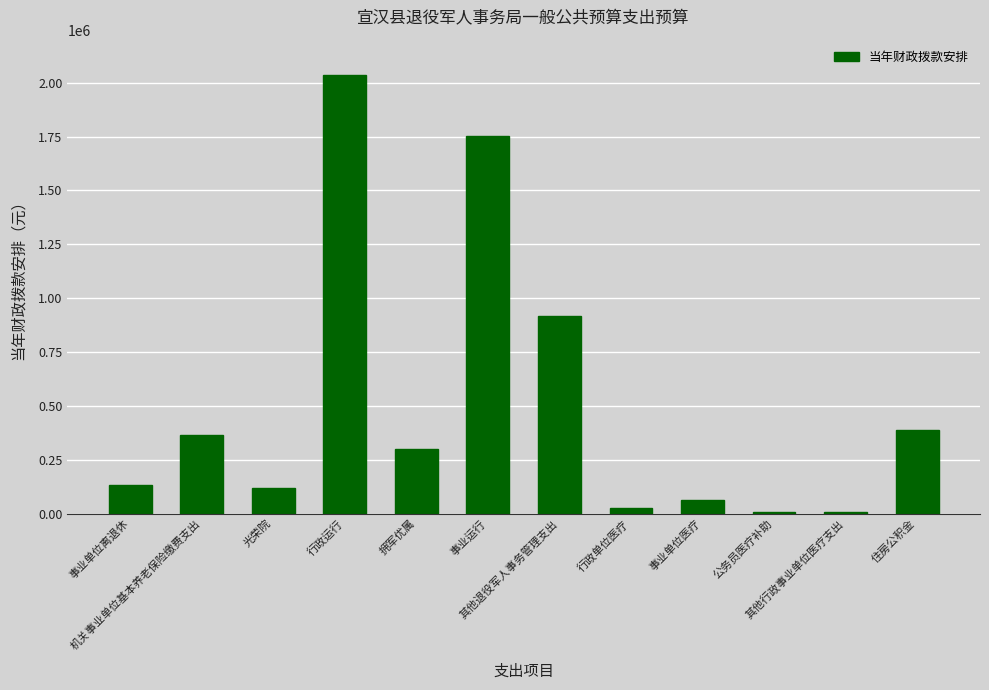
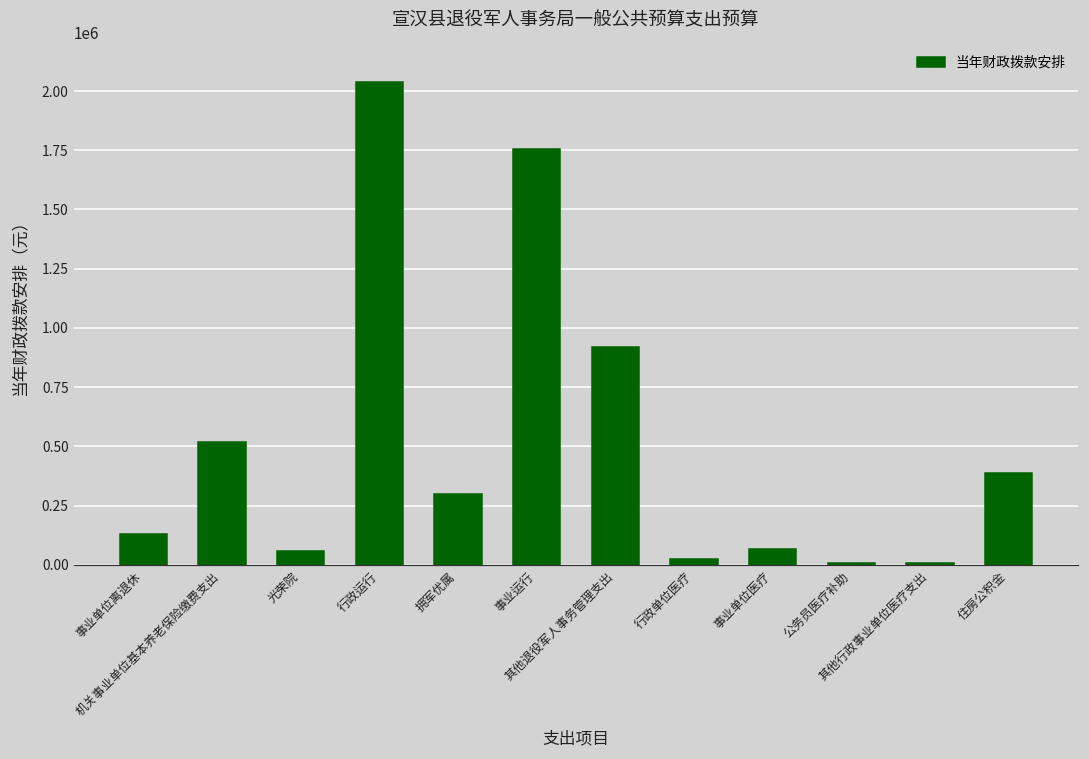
机关事业单位基本养老保险缴费支出: 370000 -> 520000
光荣院: 120000 -> 60000
